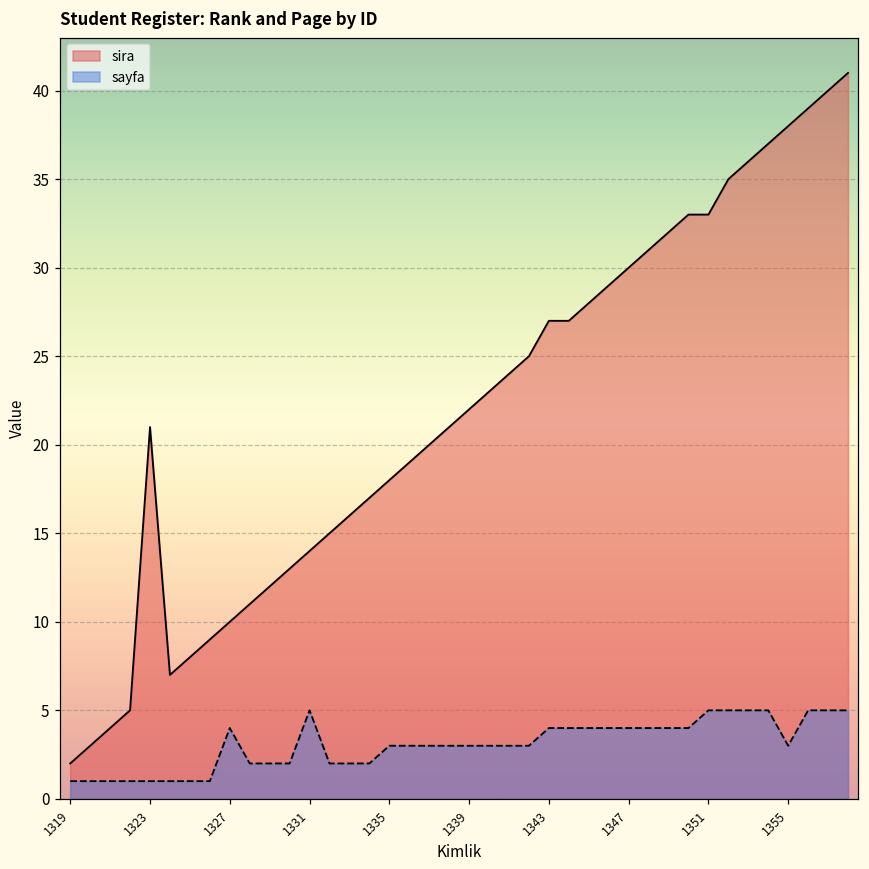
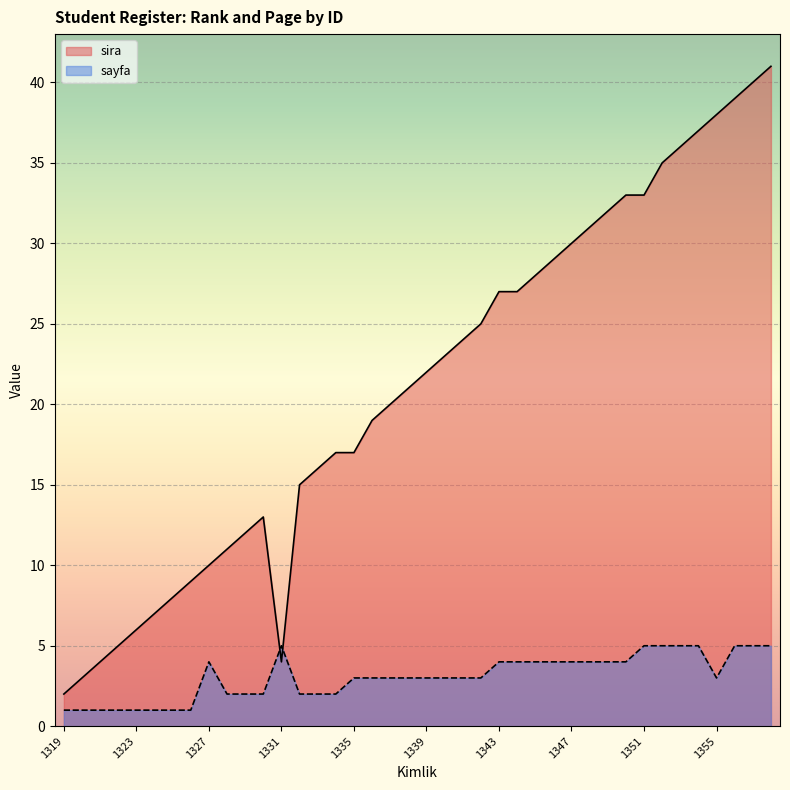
sira, 1323: 21 -> 6
sira, 1331: 14 -> 4
sira, 1335: 18 -> 17
